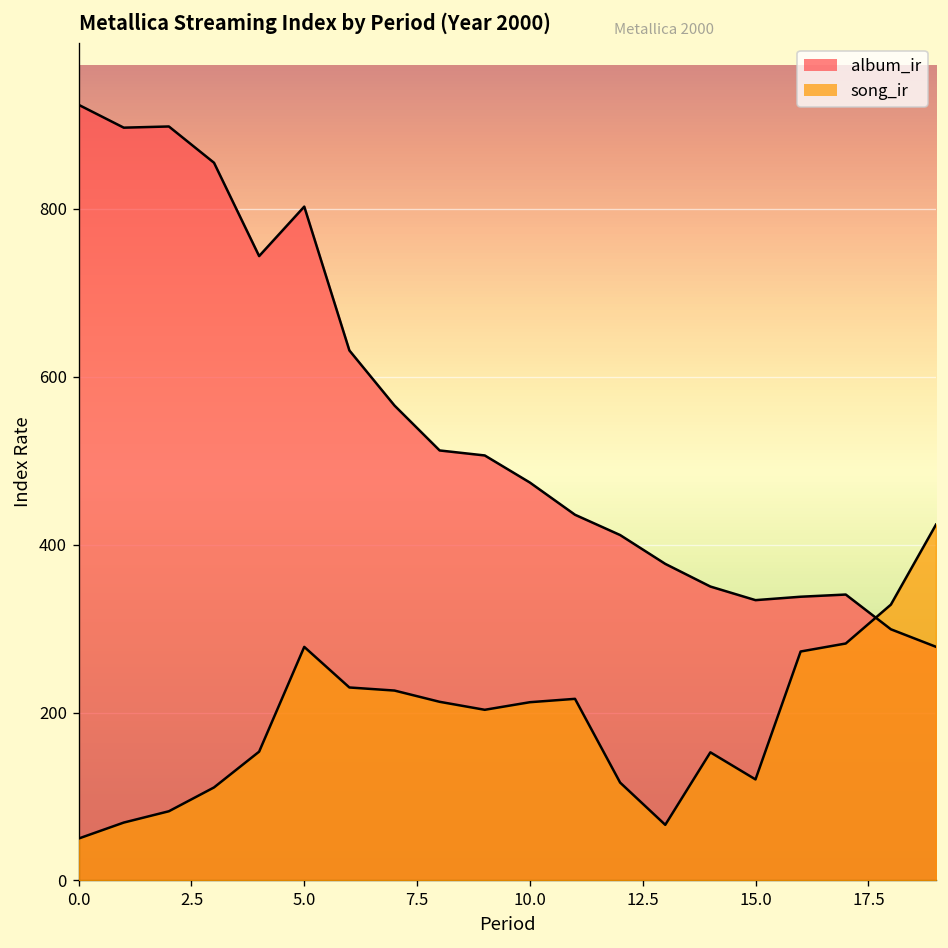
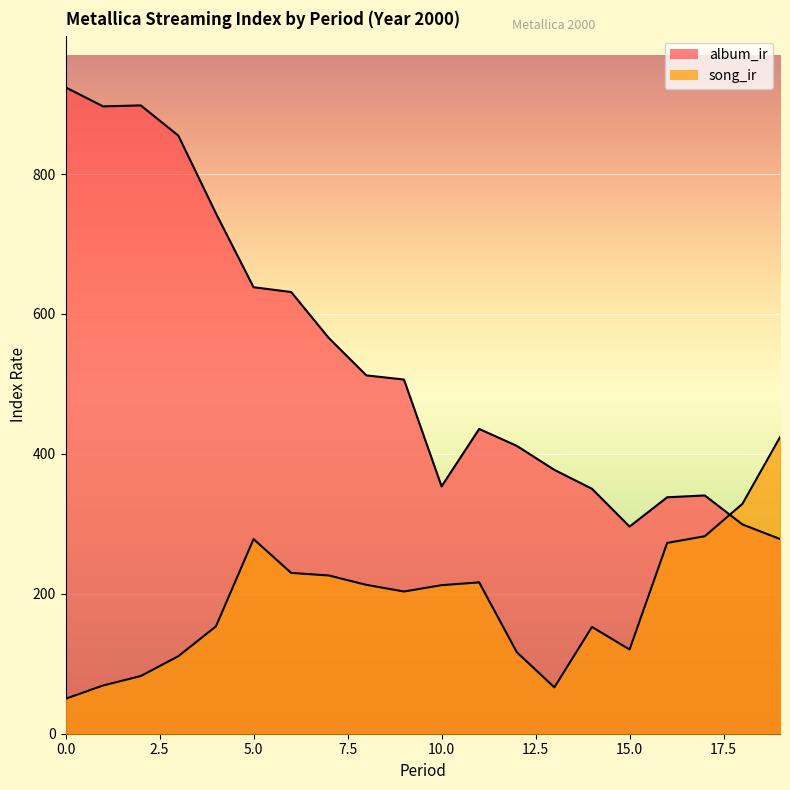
album_ir, 5.0: 800 -> 640
album_ir, 10.0: 470 -> 350
album_ir, 15.0: 330 -> 300
